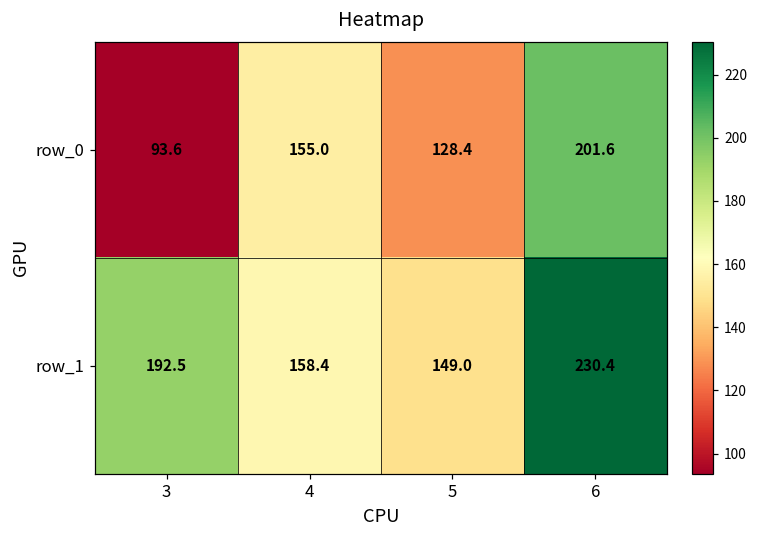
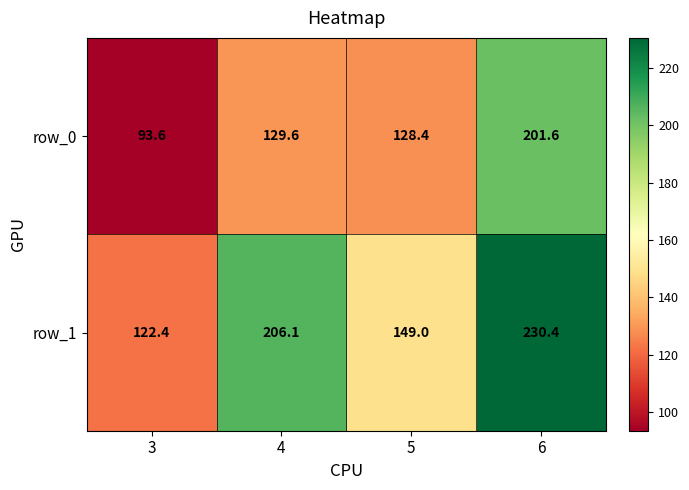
row_0, 4: 155.0 -> 129.6
row_1, 3: 192.5 -> 122.4
row_1, 4: 158.4 -> 206.1
